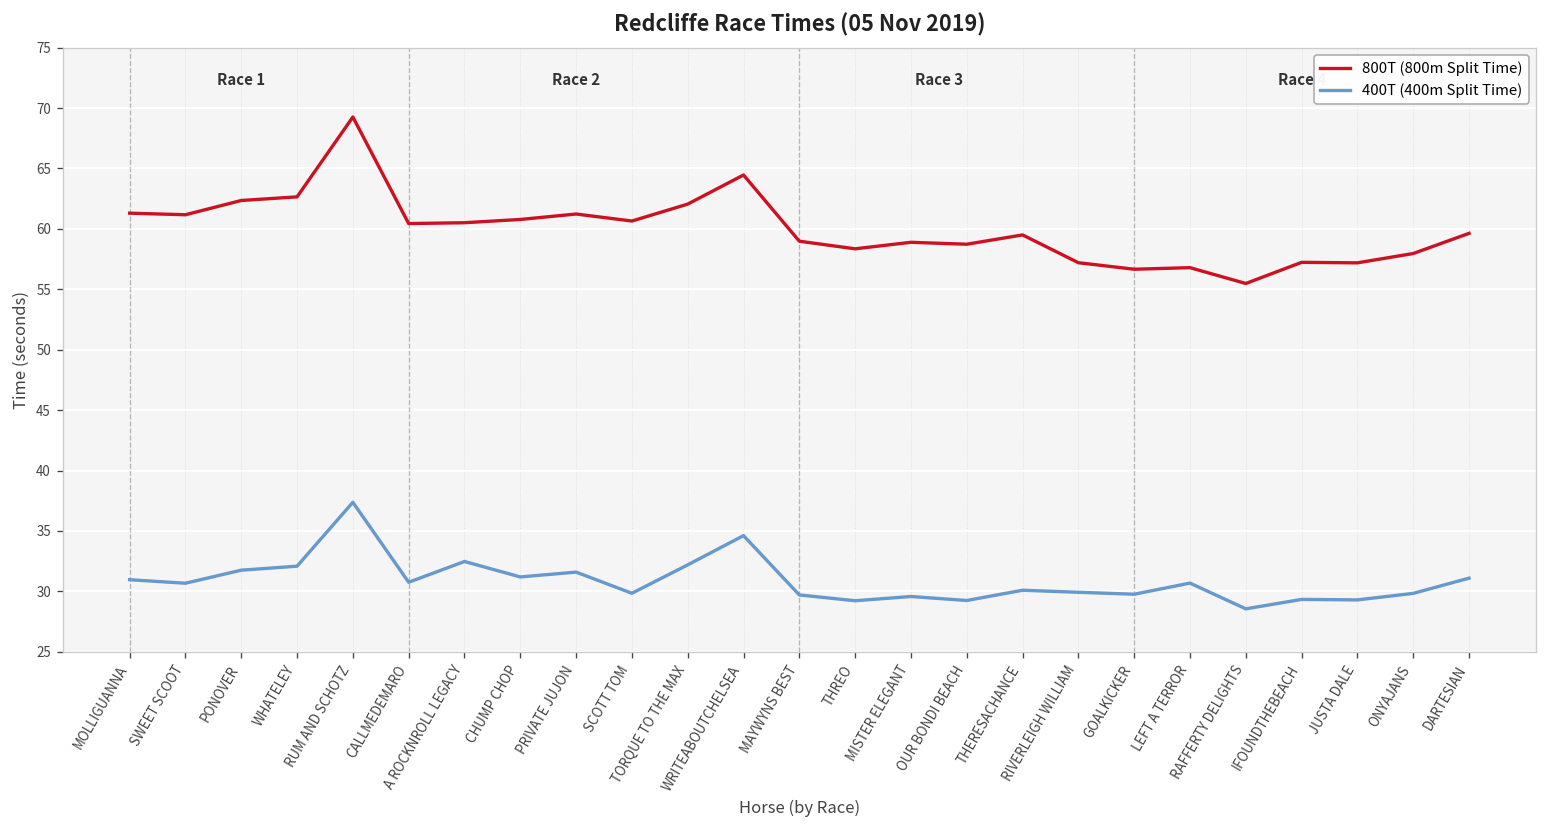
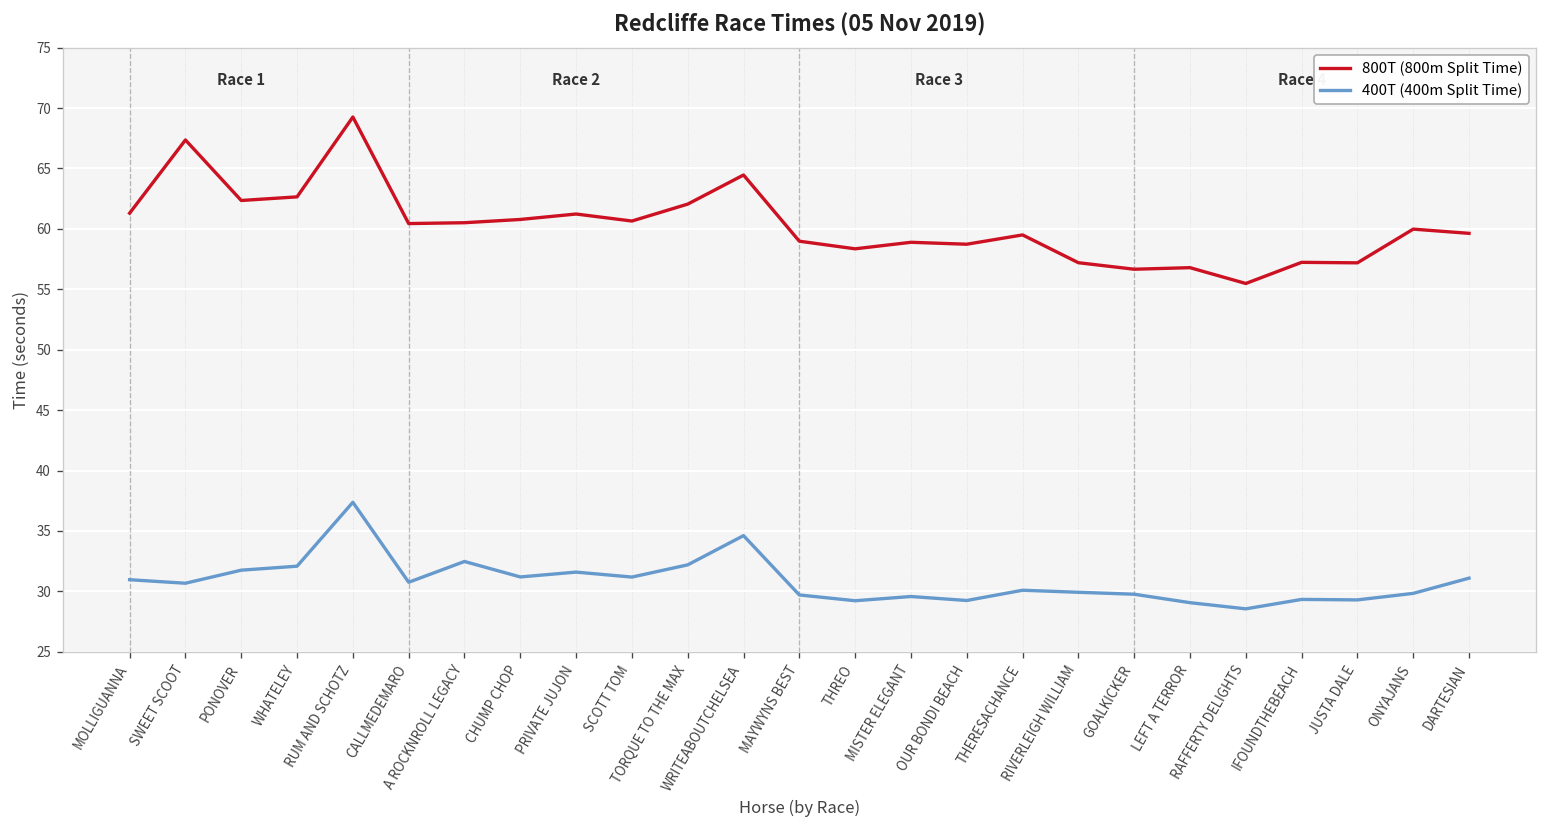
800T (800m Split Time), SWEET SCOOT: 61.2 -> 67.4
400T (400m Split Time), SCOTT TOM: 29.8 -> 31.2
400T (400m Split Time), LEFT A TERROR: 30.7 -> 29.1
800T (800m Split Time), ONYAJANS: 58.0 -> 60.0
